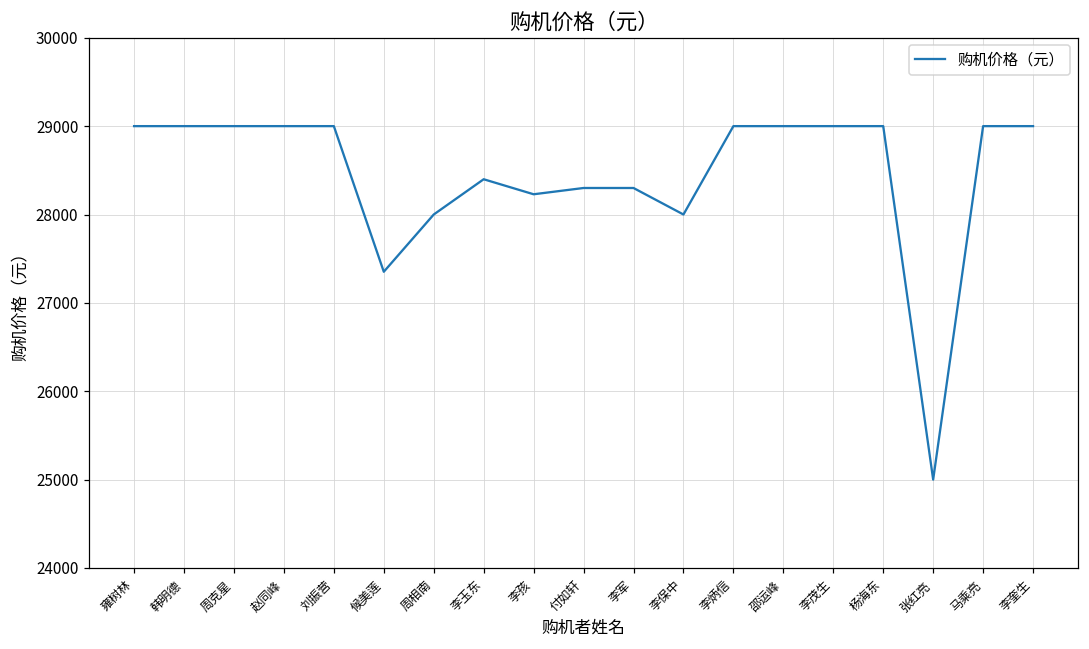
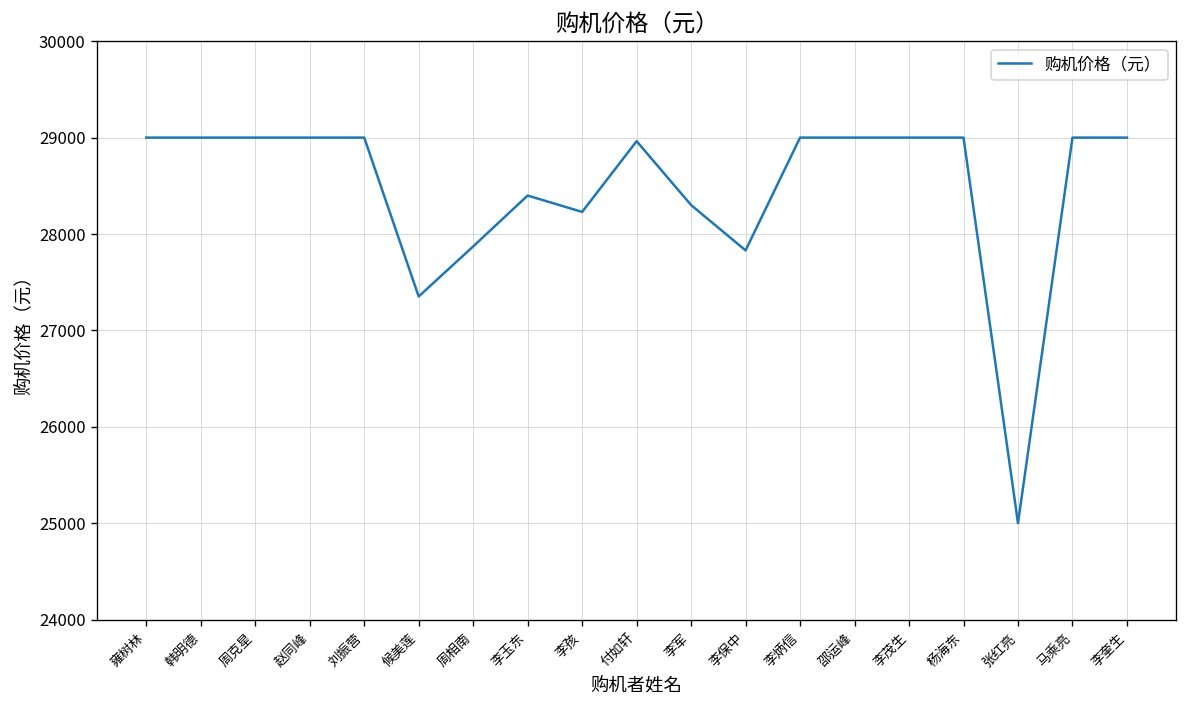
周相南: 28000 -> 27900
付如轩: 28300 -> 29000
李保中: 28000 -> 27800
